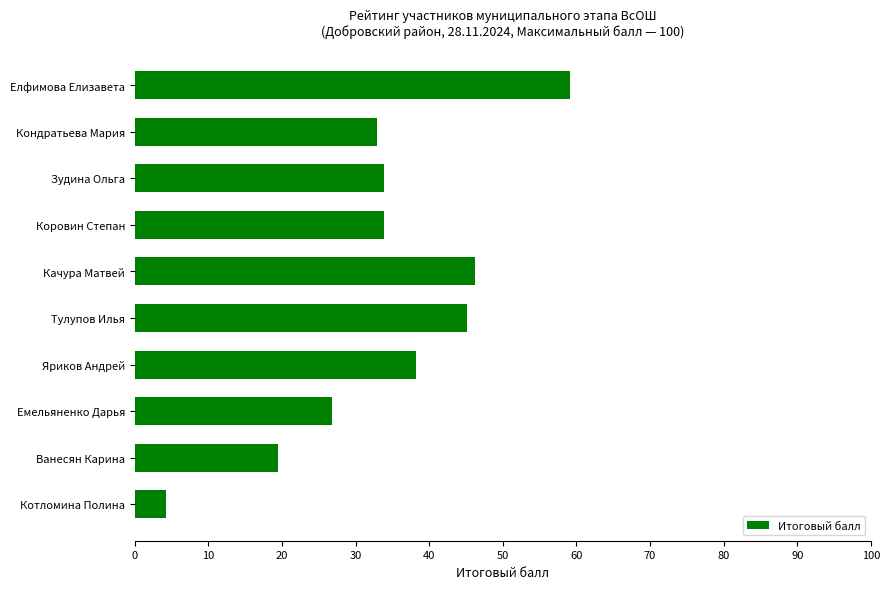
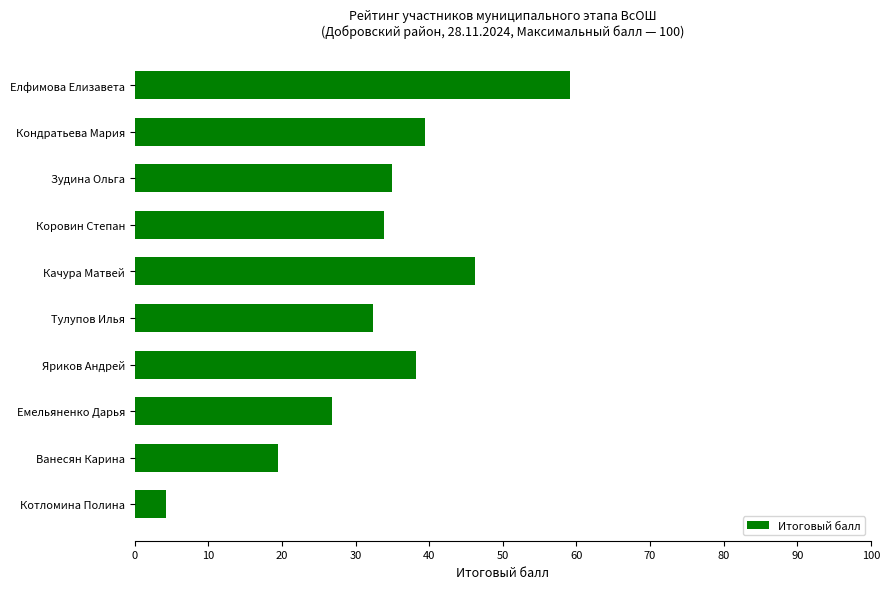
Кондратьева Мария: 33 -> 39
Зудина Ольга: 34 -> 35
Тулупов Илья: 45 -> 32
